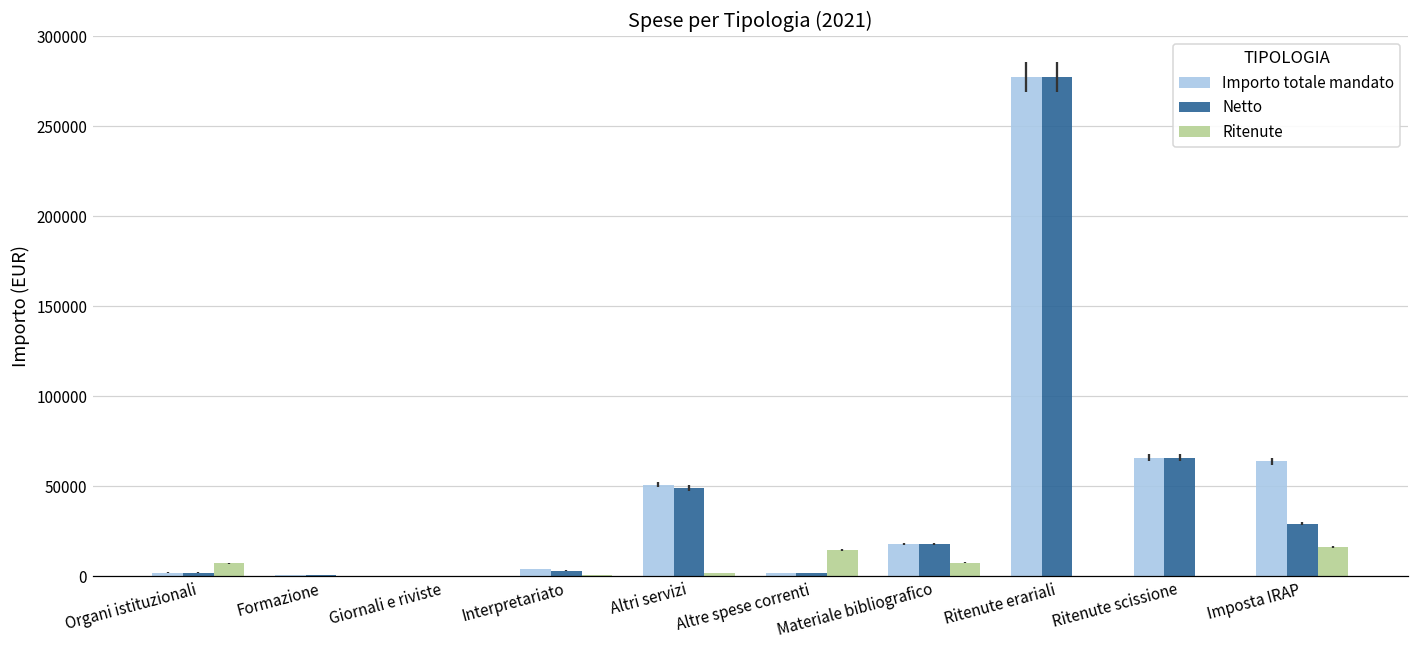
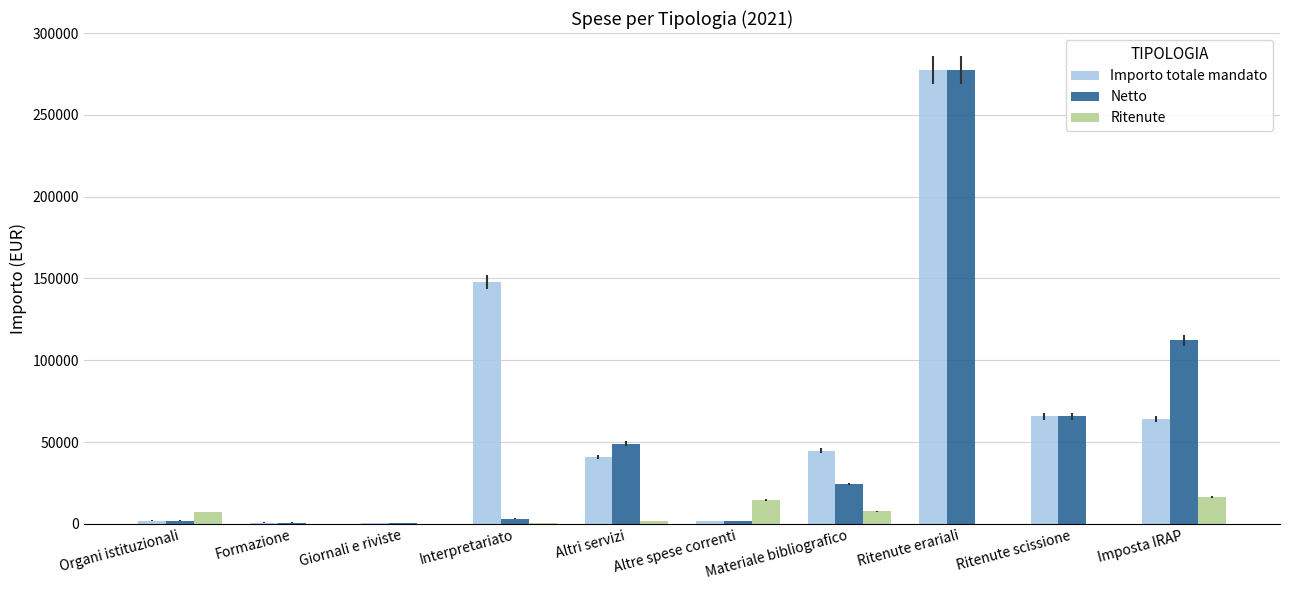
Importo totale mandato, Interpretariato: 4000 -> 148000
Importo totale mandato, Altri servizi: 51000 -> 41000
Importo totale mandato, Materiale bibliografico: 18000 -> 45000
Netto, Materiale bibliografico: 18000 -> 24000
Netto, Imposta IRAP: 29000 -> 112000
